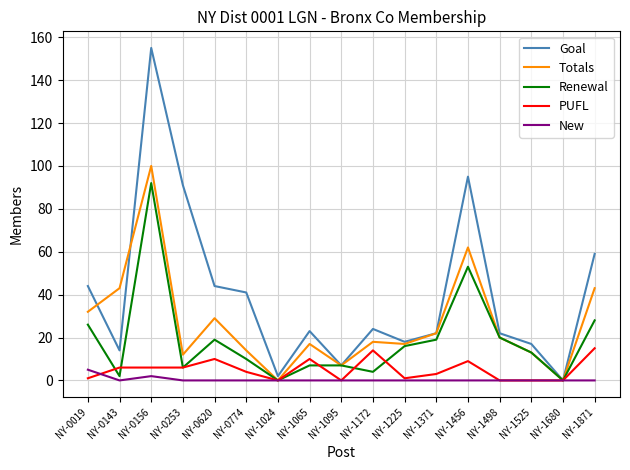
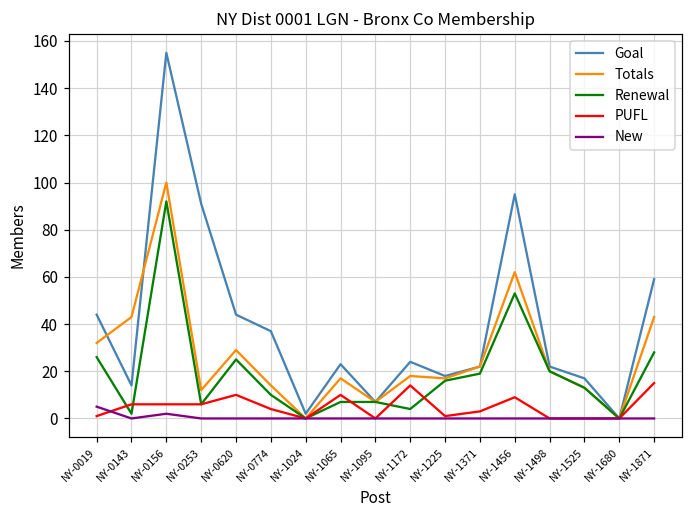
Renewal, NY-0620: 19 -> 25
Goal, NY-0774: 41 -> 37
